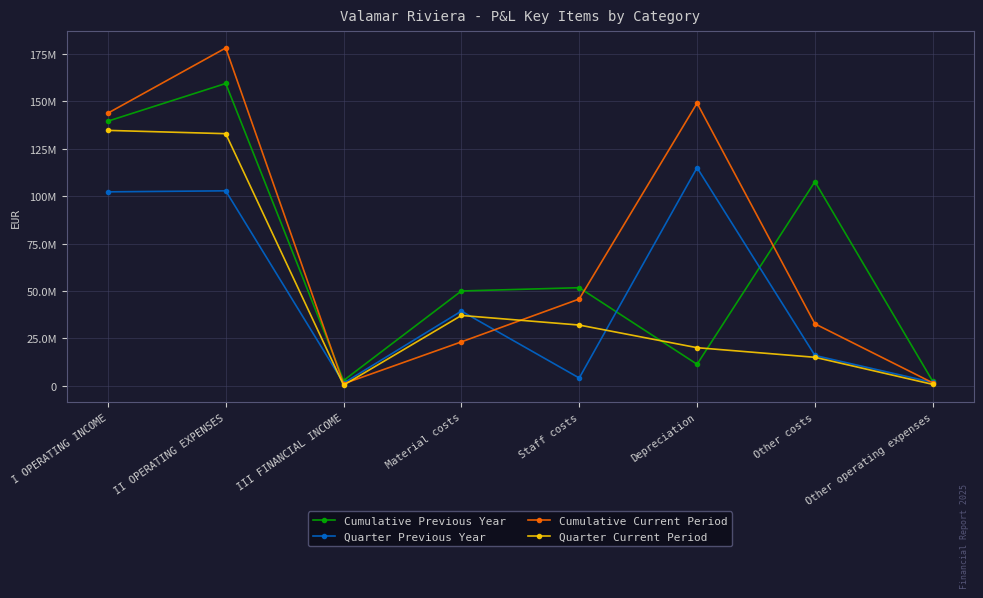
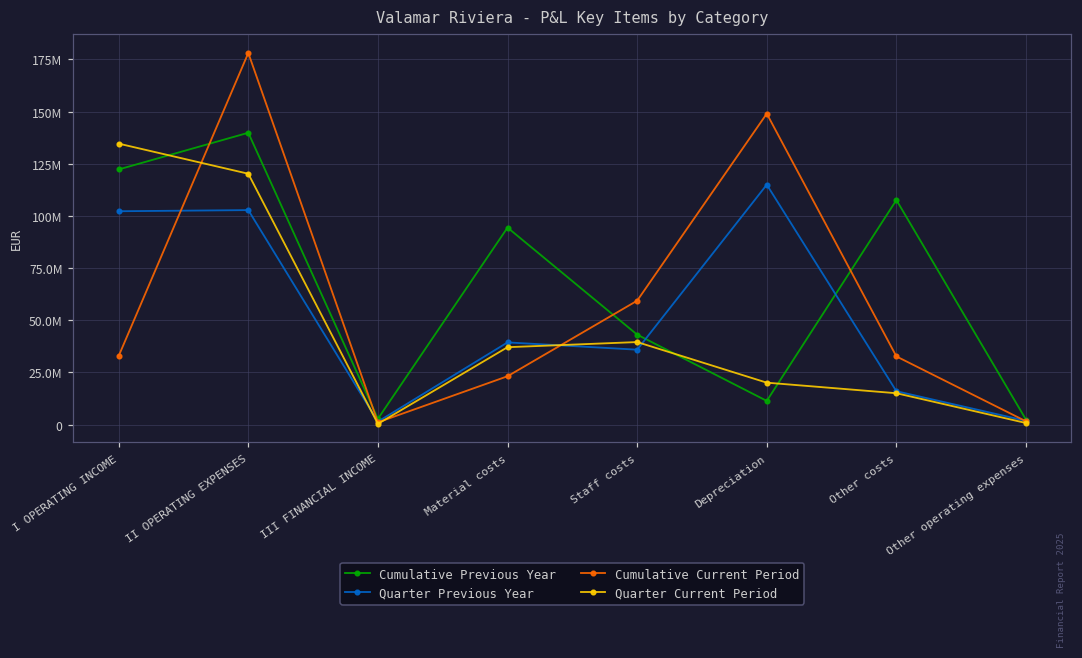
Cumulative Previous Year, I OPERATING INCOME: 140000000 -> 122000000
Cumulative Current Period, I OPERATING INCOME: 144000000 -> 33000000
Cumulative Previous Year, II OPERATING EXPENSES: 159000000 -> 140000000
Quarter Current Period, II OPERATING EXPENSES: 133000000 -> 120000000
Cumulative Previous Year, Material costs: 50000000 -> 94000000
Cumulative Previous Year, Staff costs: 52000000 -> 43000000
Quarter Previous Year, Staff costs: 4000000 -> 36000000
Cumulative Current Period, Staff costs: 46000000 -> 59000000
Quarter Current Period, Staff costs: 32000000 -> 40000000
